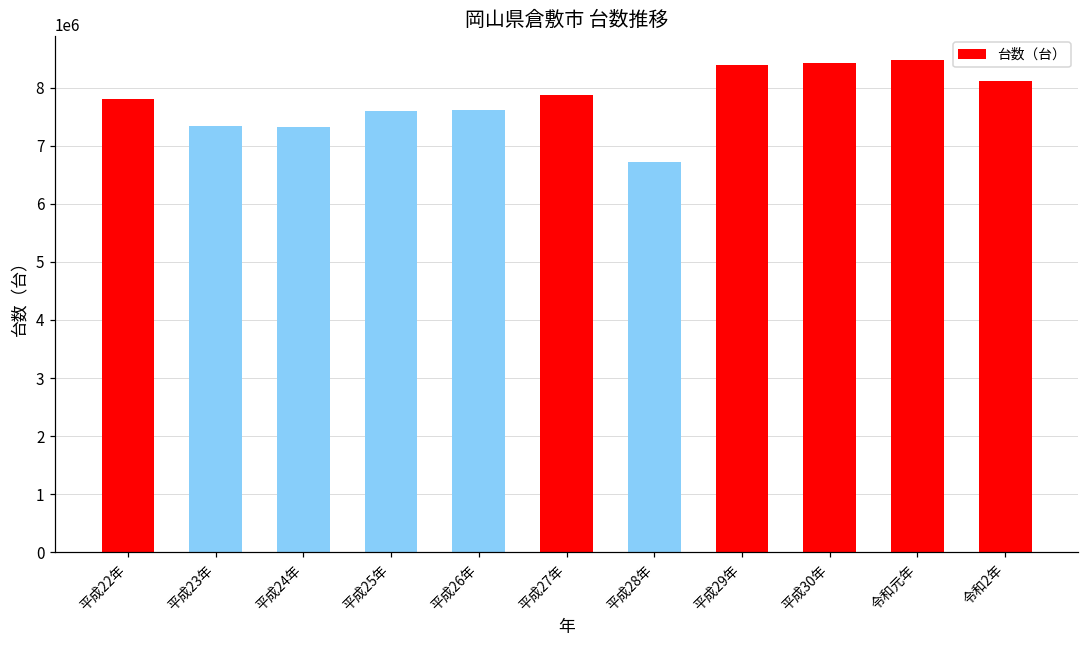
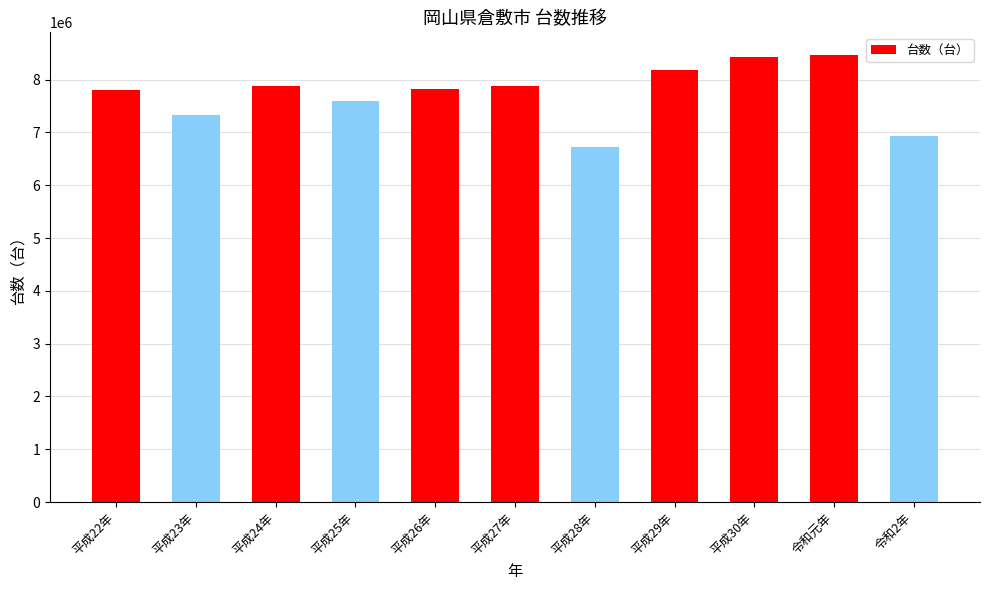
平成24年: 7300000 -> 7900000
平成26年: 7600000 -> 7800000
平成29年: 8400000 -> 8200000
令和2年: 8100000 -> 6900000
